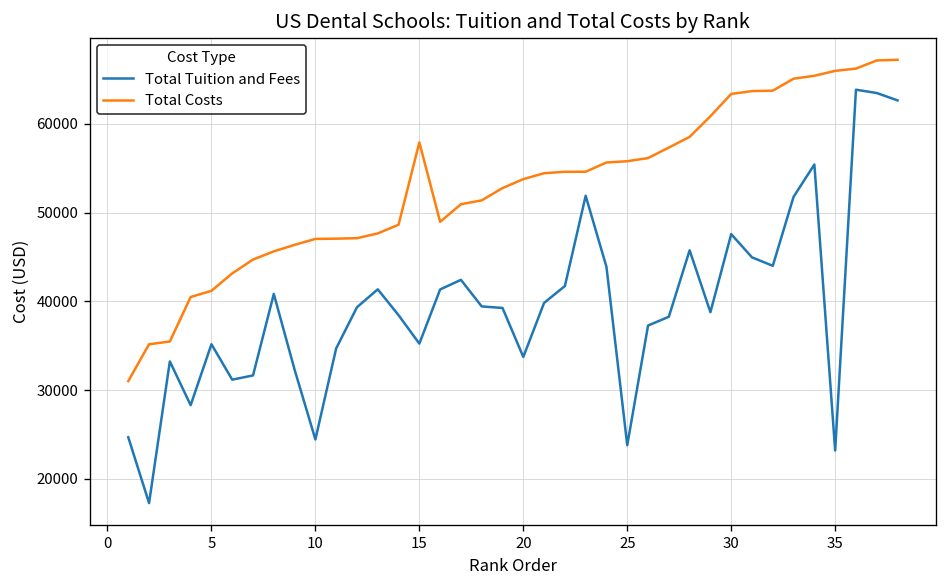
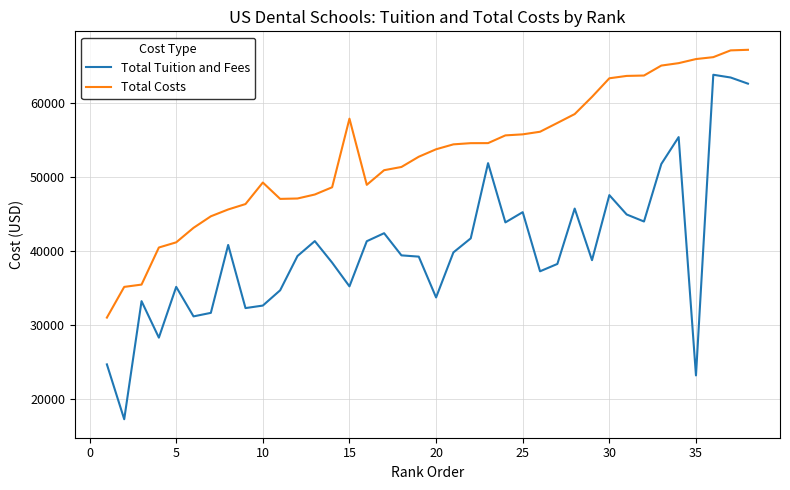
Total Tuition and Fees, 10: 24000 -> 33000
Total Costs, 10: 47000 -> 49000
Total Tuition and Fees, 25: 24000 -> 45000
